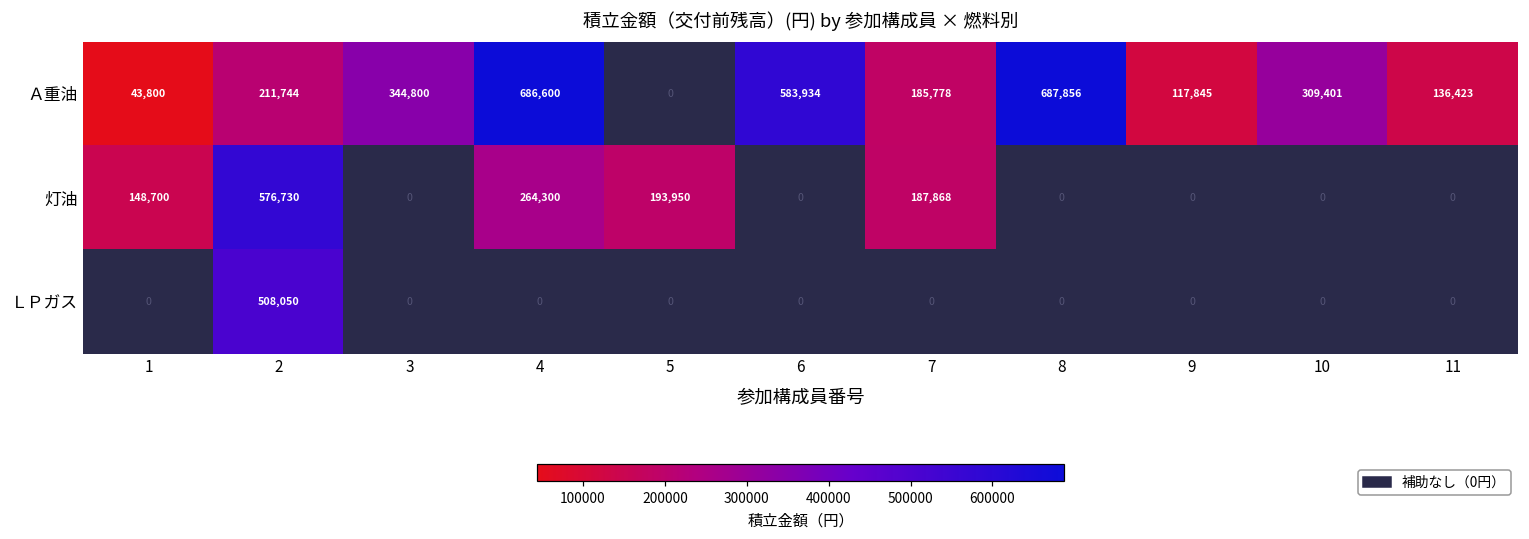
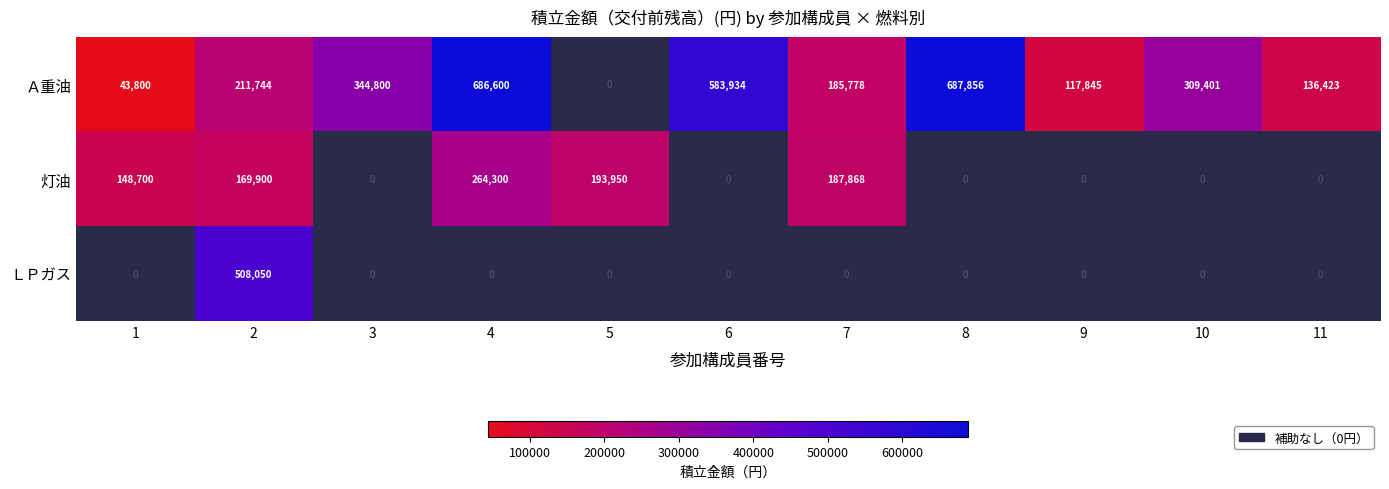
灯油, 2: 576,730 -> 169,900
